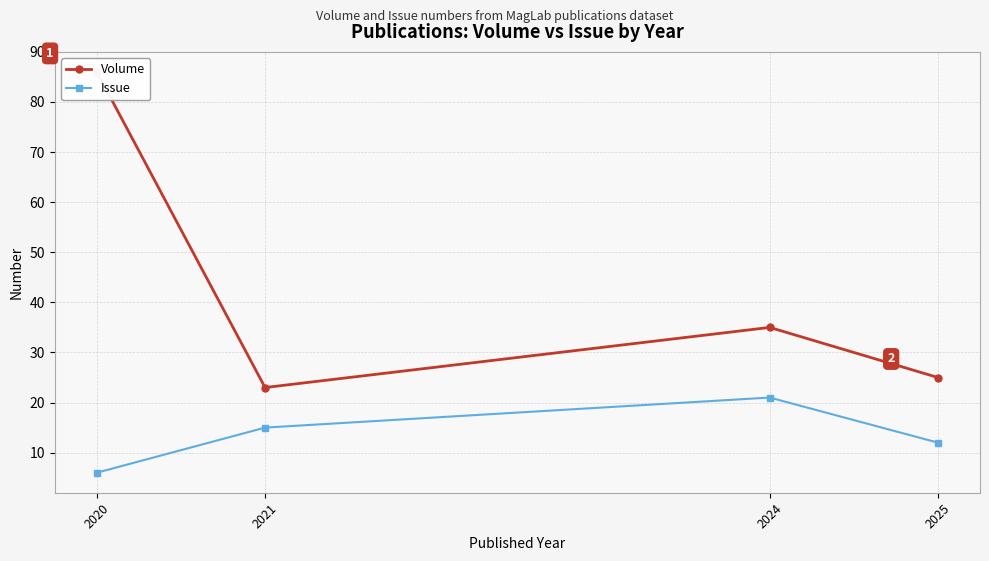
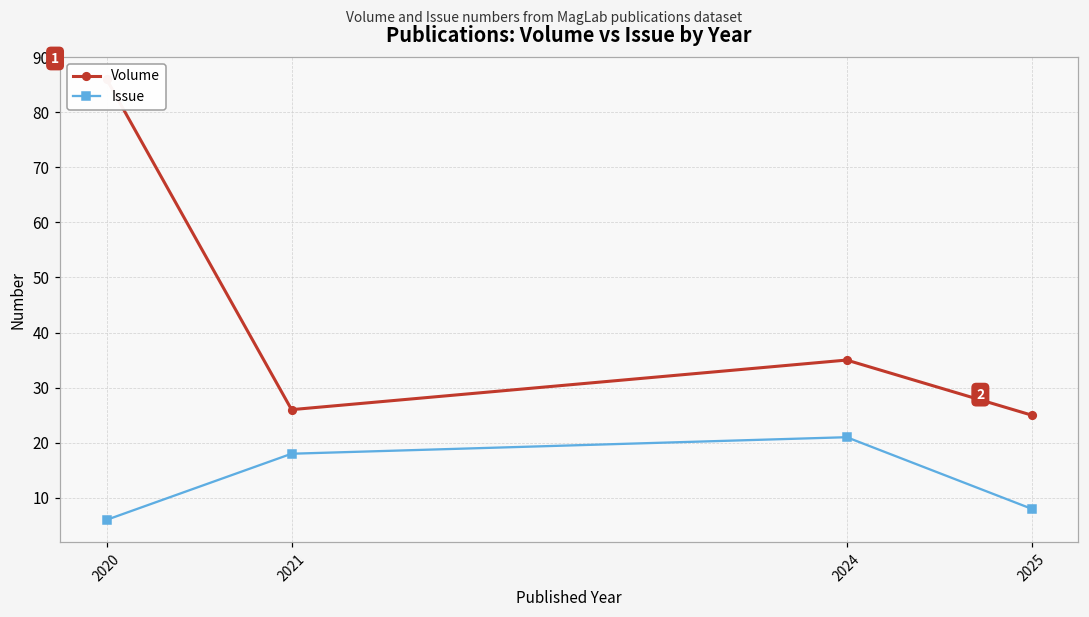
Volume, 2021: 23 -> 26
Issue, 2021: 15 -> 18
Issue, 2025: 12 -> 8
